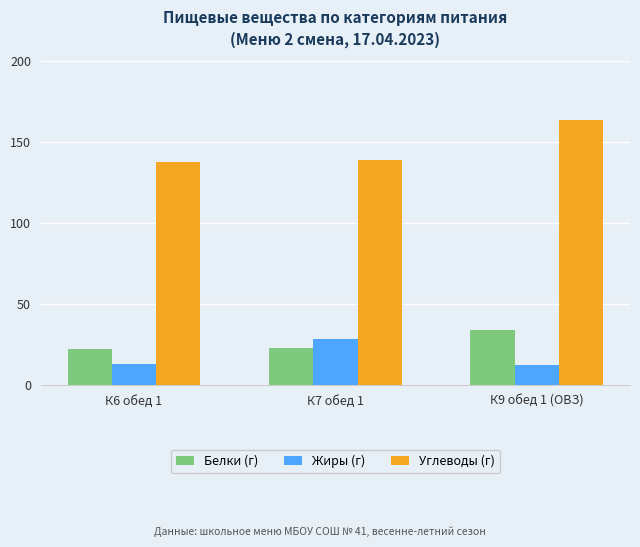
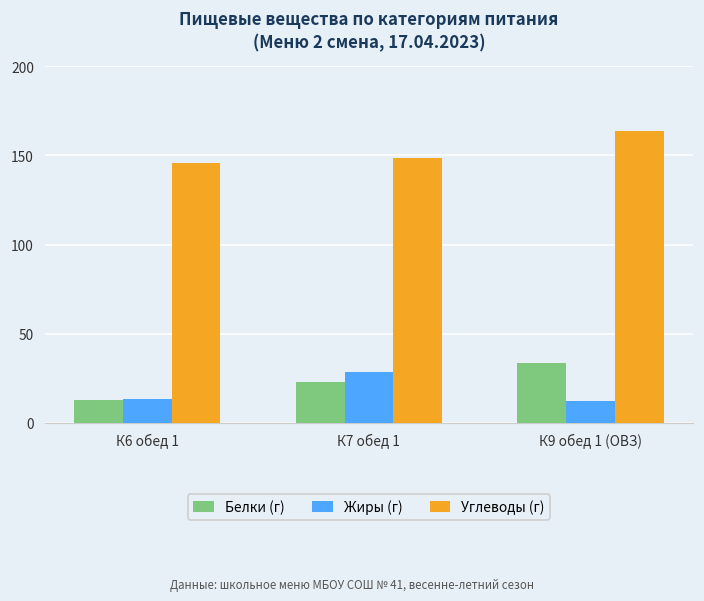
Белки (г), К6 обед 1: 22 -> 13
Углеводы (г), К6 обед 1: 137 -> 146
Углеводы (г), К7 обед 1: 139 -> 149
